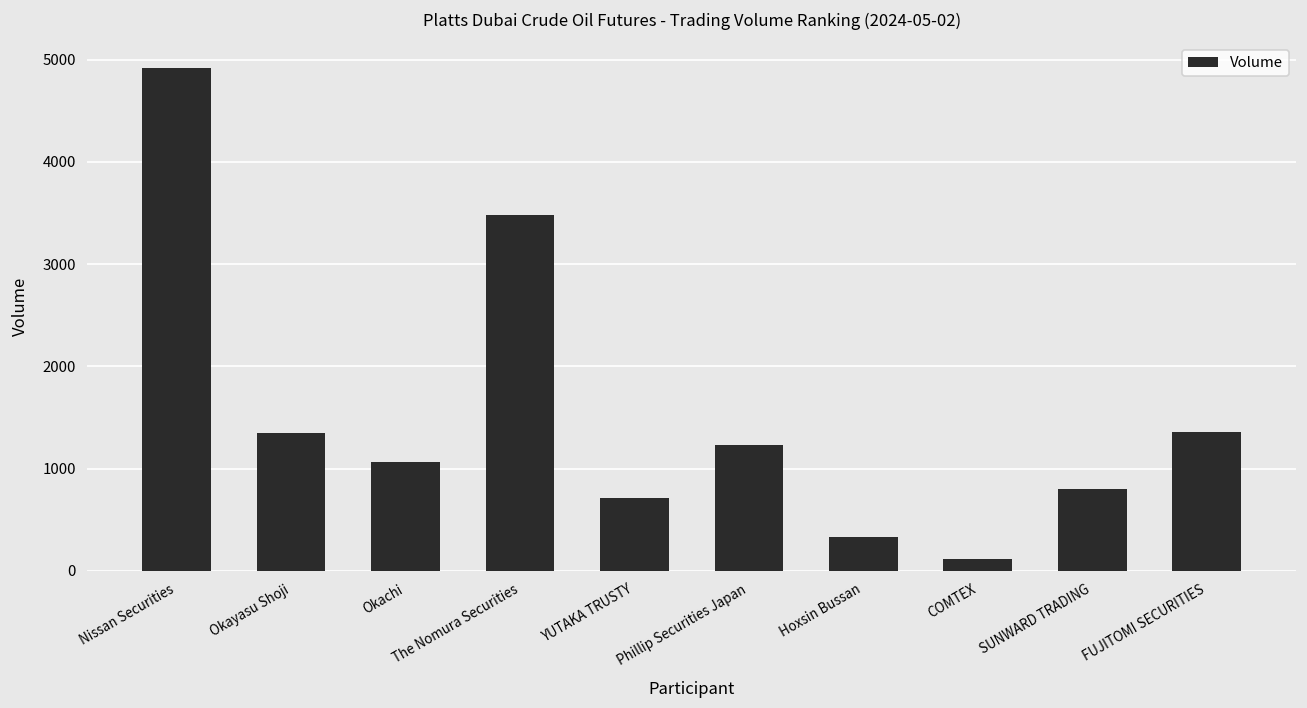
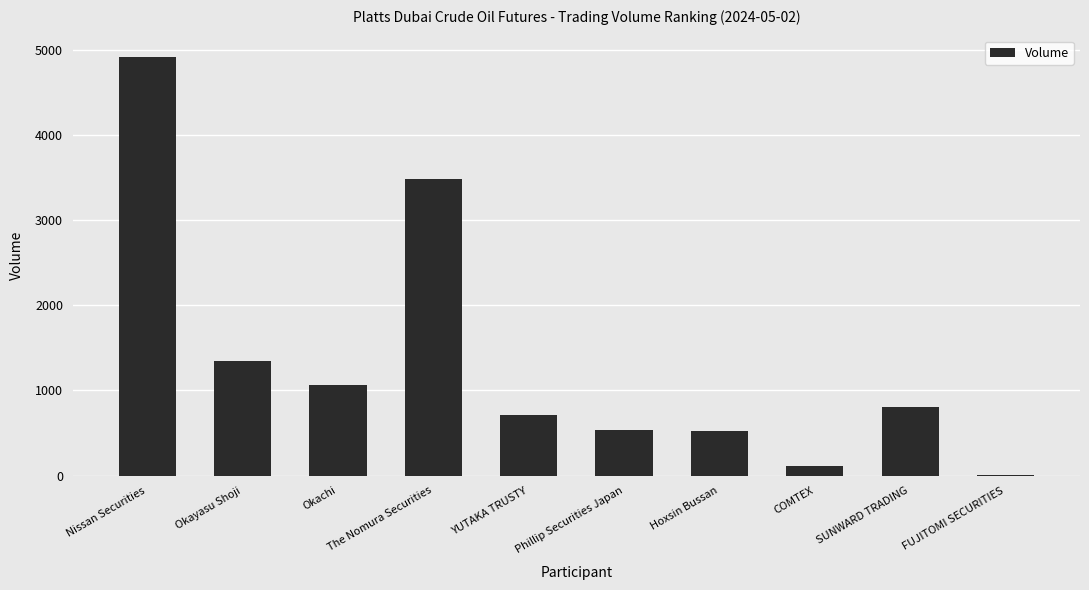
Phillip Securities Japan: 1200 -> 500
Hoxsin Bussan: 300 -> 500
FUJITOMI SECURITIES: 1400 -> 0
